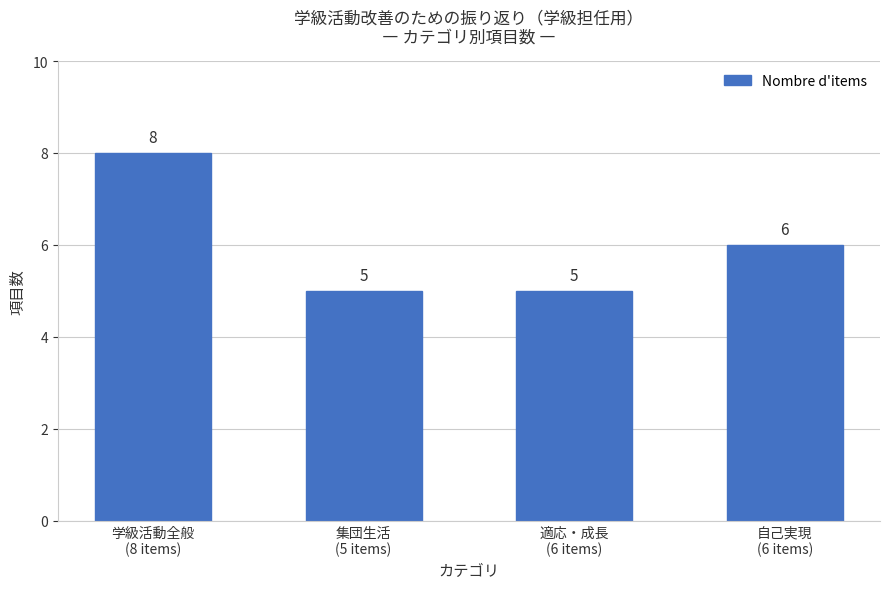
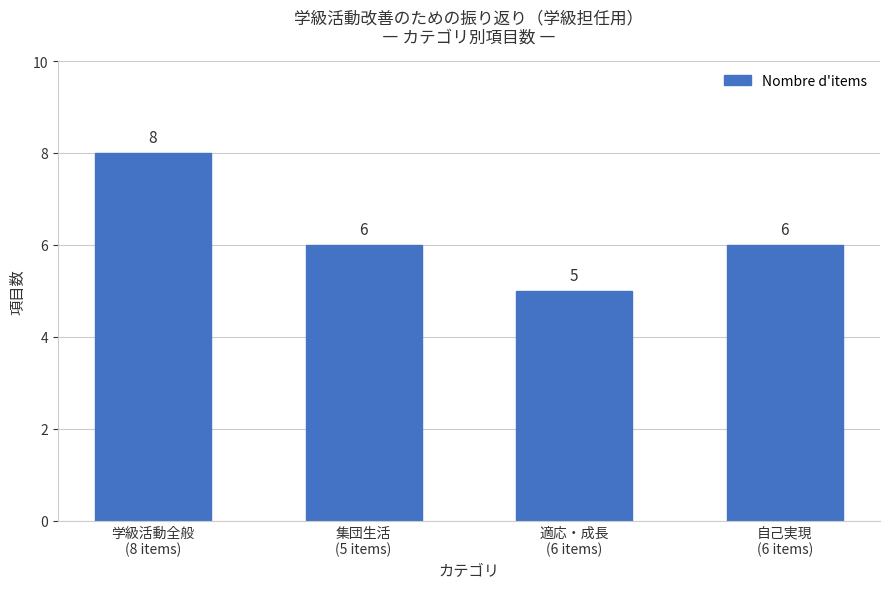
集団生活 (5 items): 5 -> 6
